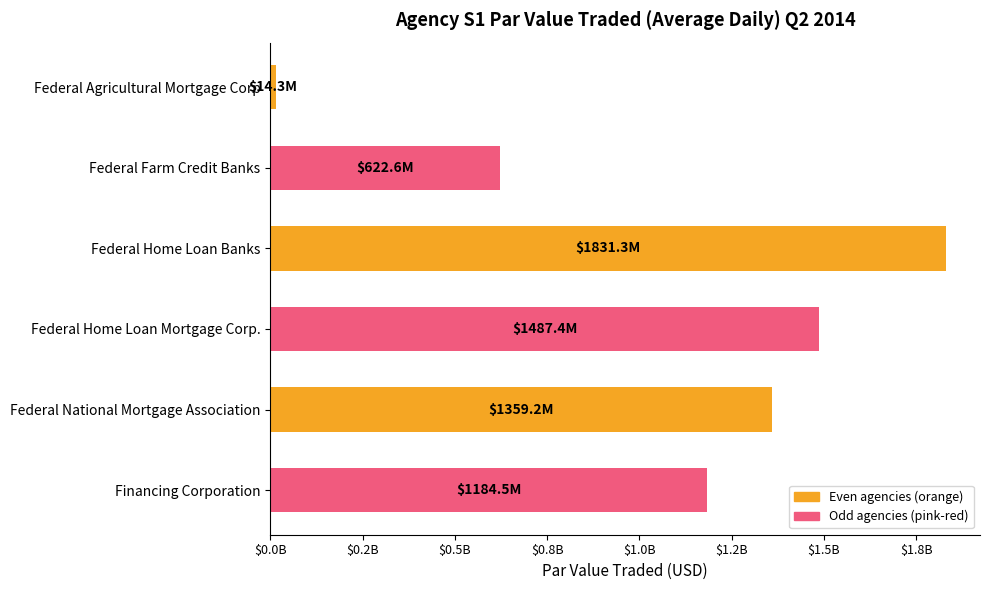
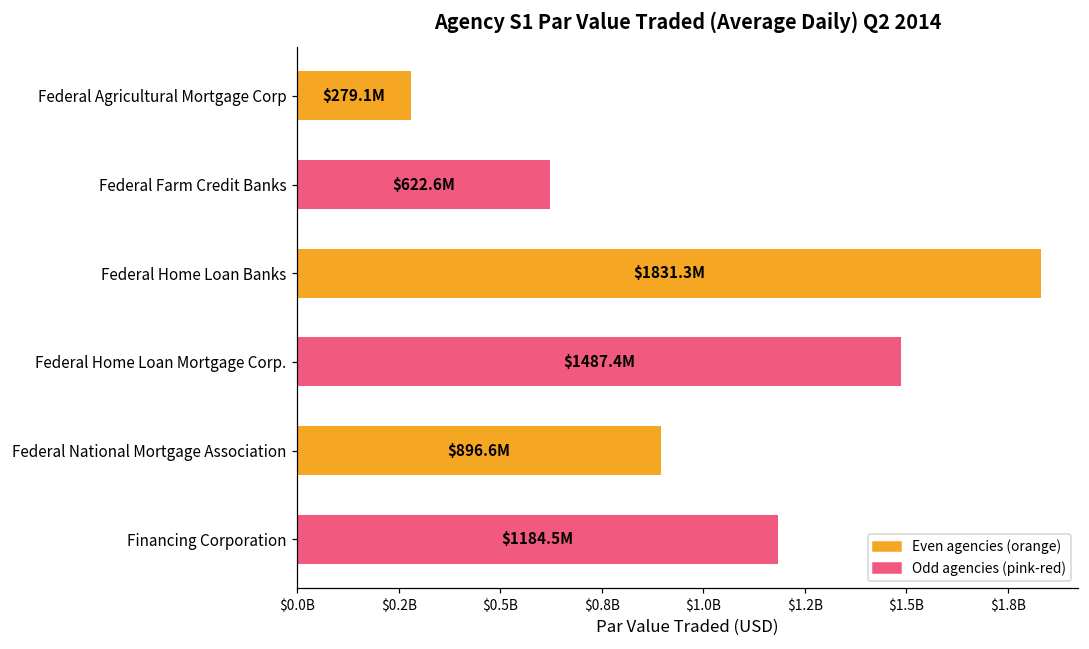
Federal Agricultural Mortgage Corp: $14.3M -> $279.1M
Federal National Mortgage Association: $1359.2M -> $896.6M
